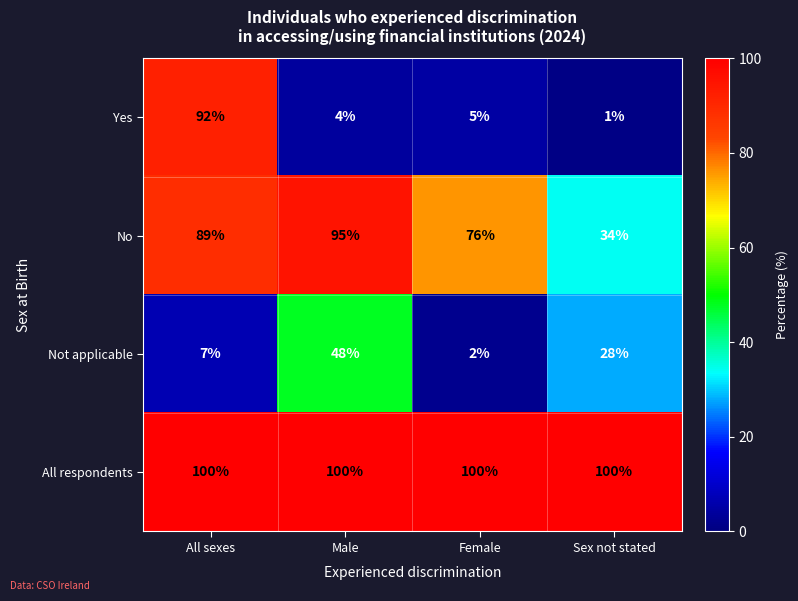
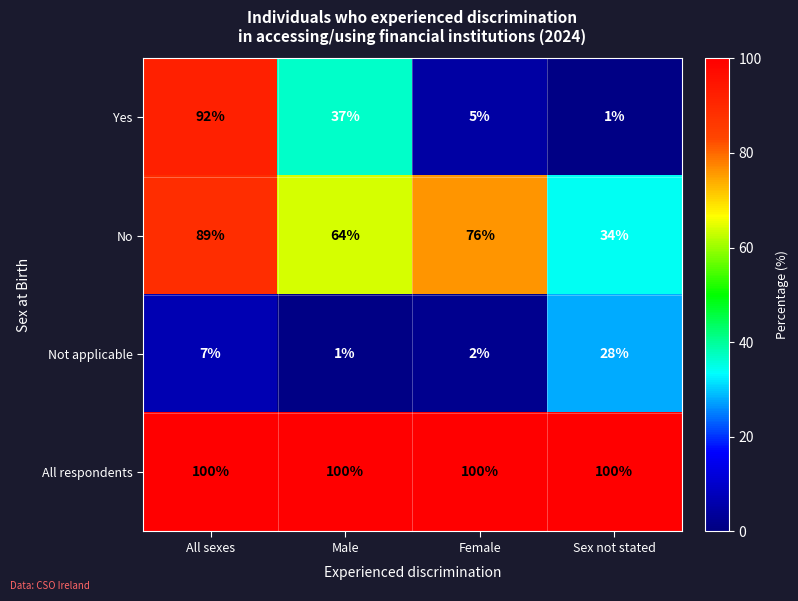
Yes, Male: 4% -> 37%
No, Male: 95% -> 64%
Not applicable, Male: 48% -> 1%
